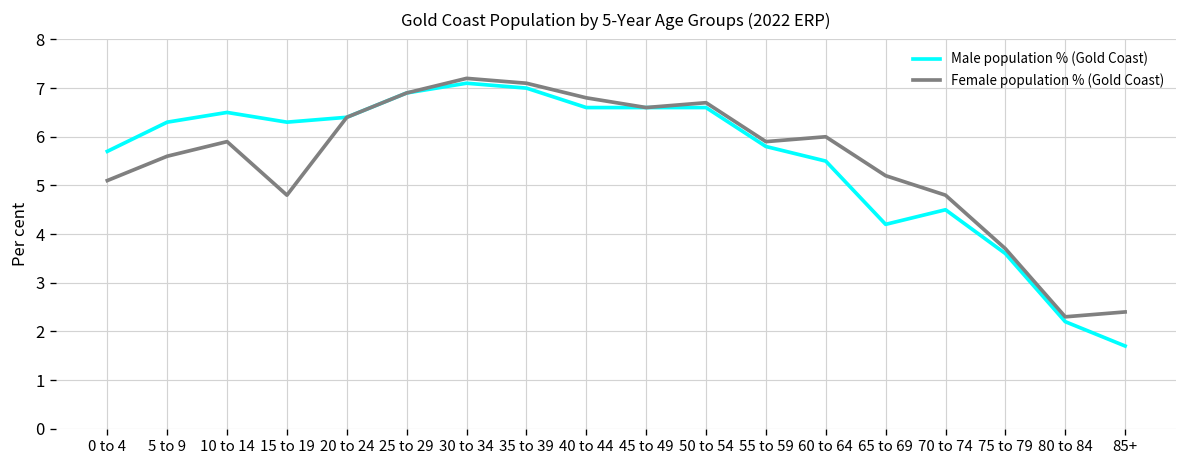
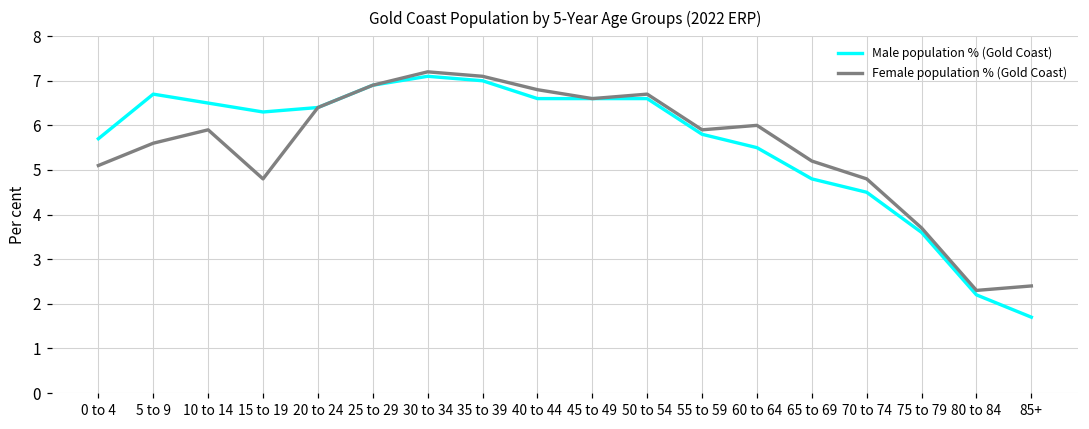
Male population % (Gold Coast), 5 to 9: 6.3 -> 6.7
Male population % (Gold Coast), 65 to 69: 4.2 -> 4.8
